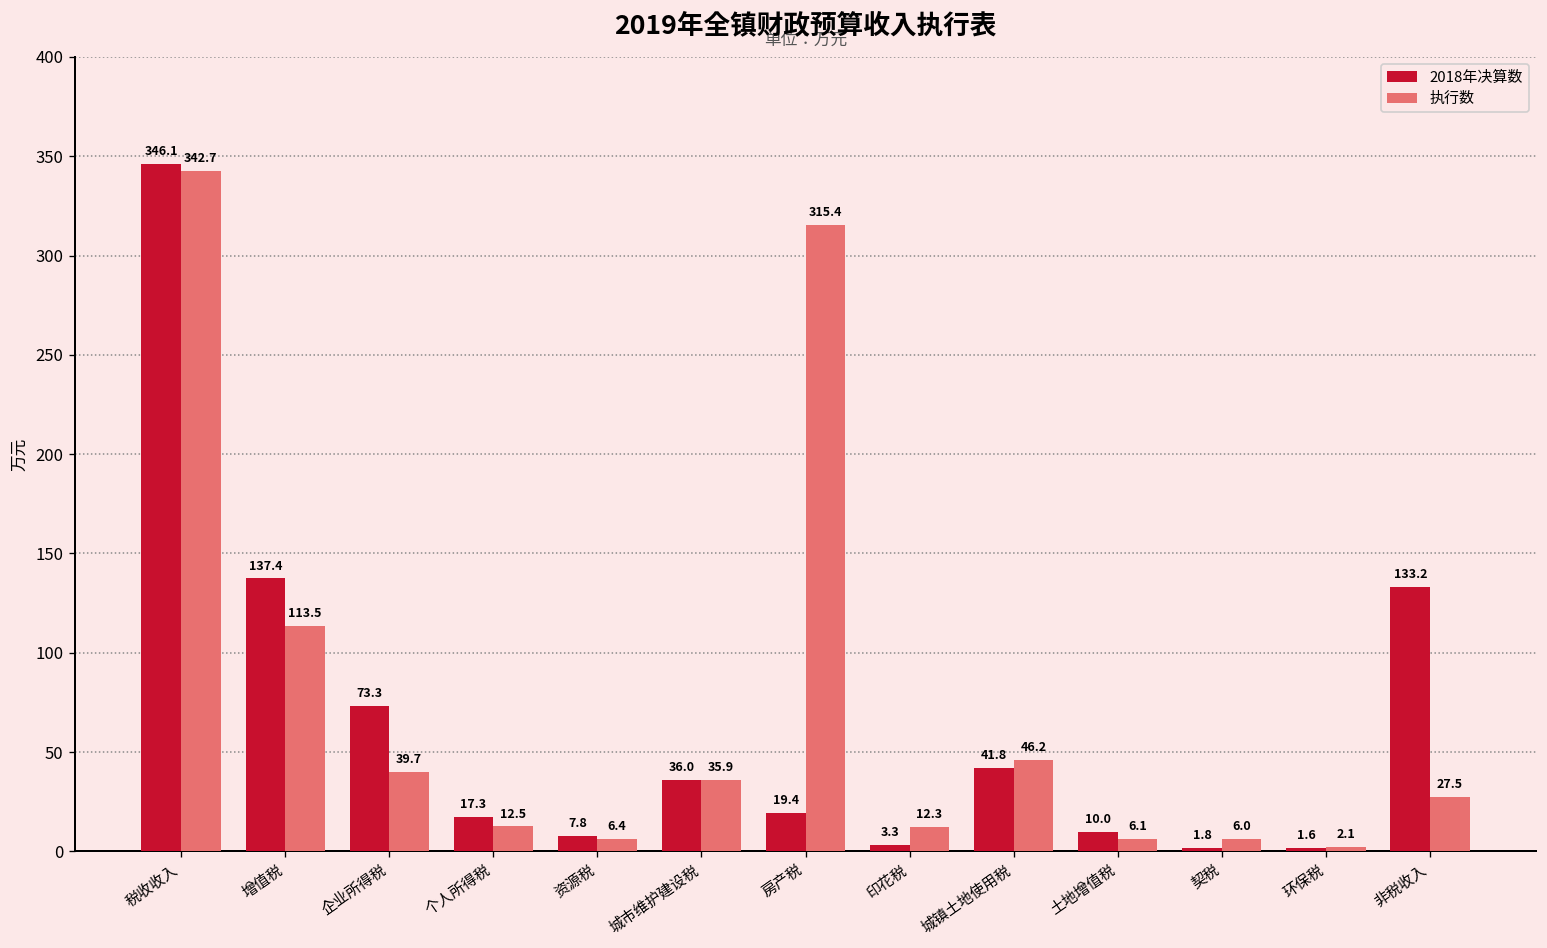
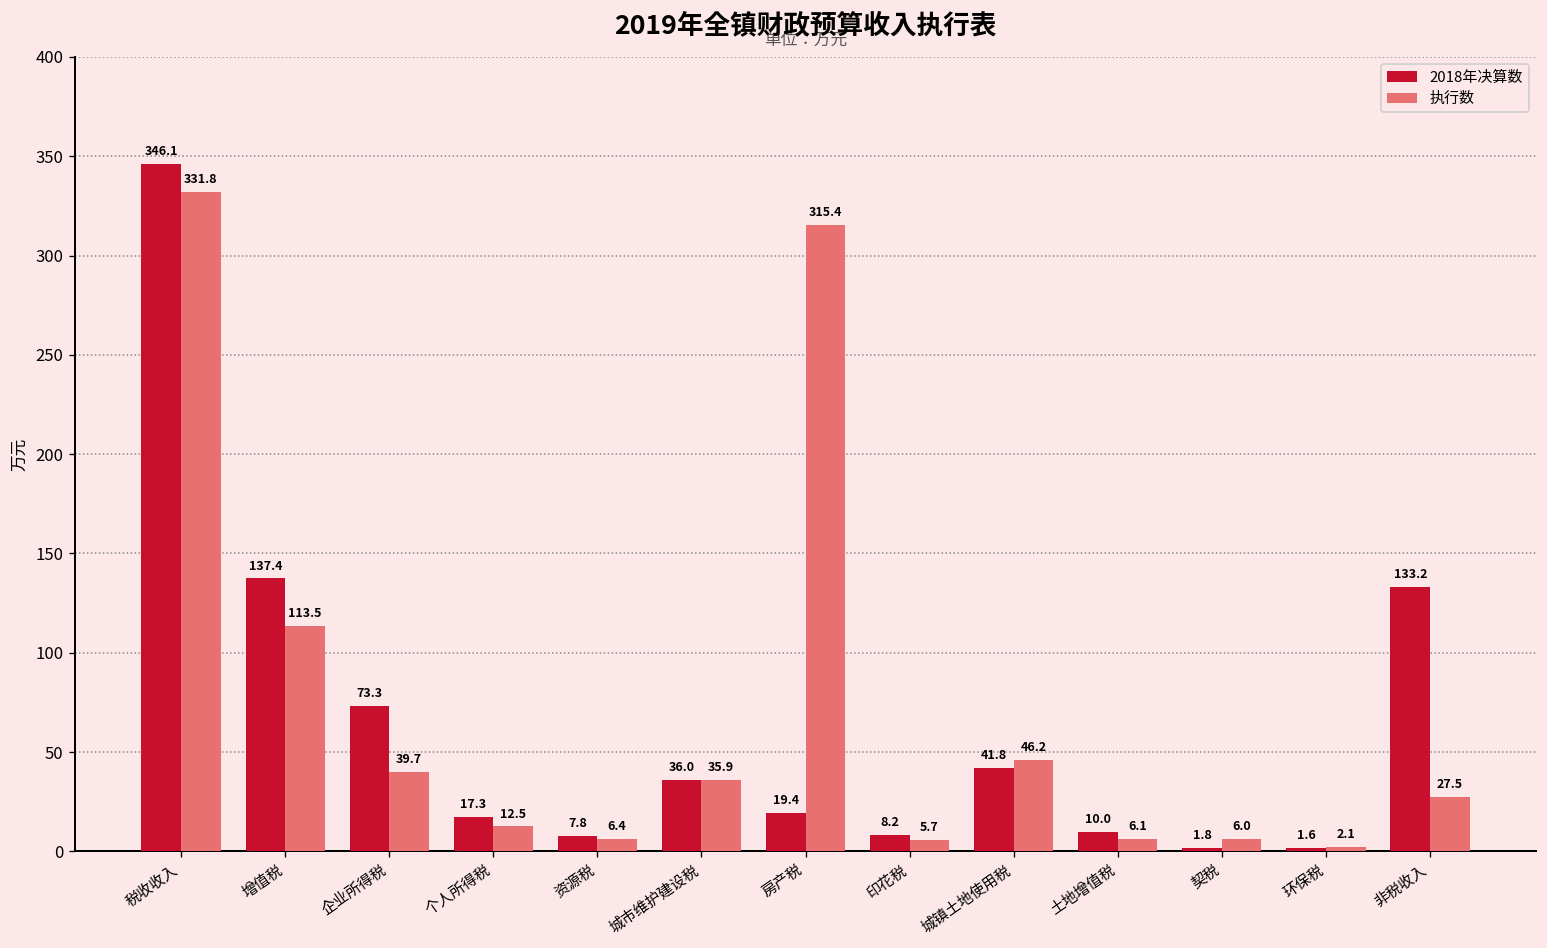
执行数, 税收收入: 342.7 -> 331.8
2018年决算数, 印花税: 3.3 -> 8.2
执行数, 印花税: 12.3 -> 5.7
